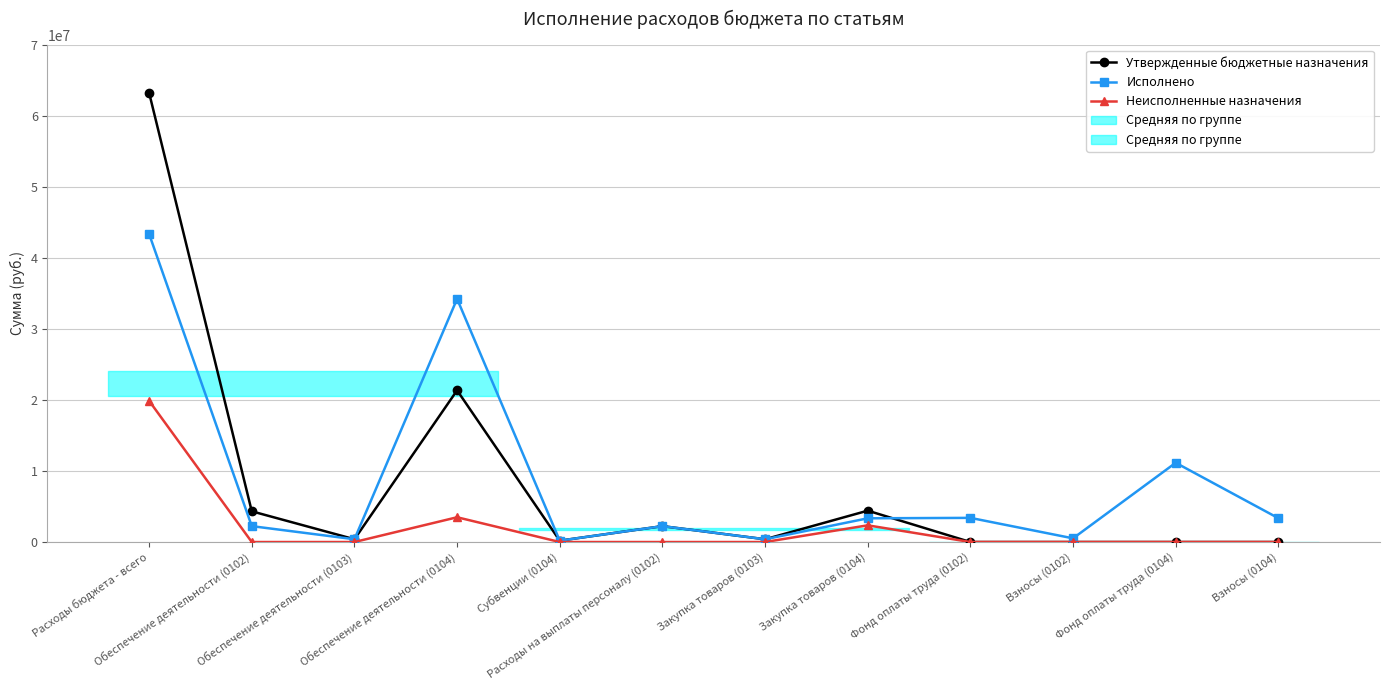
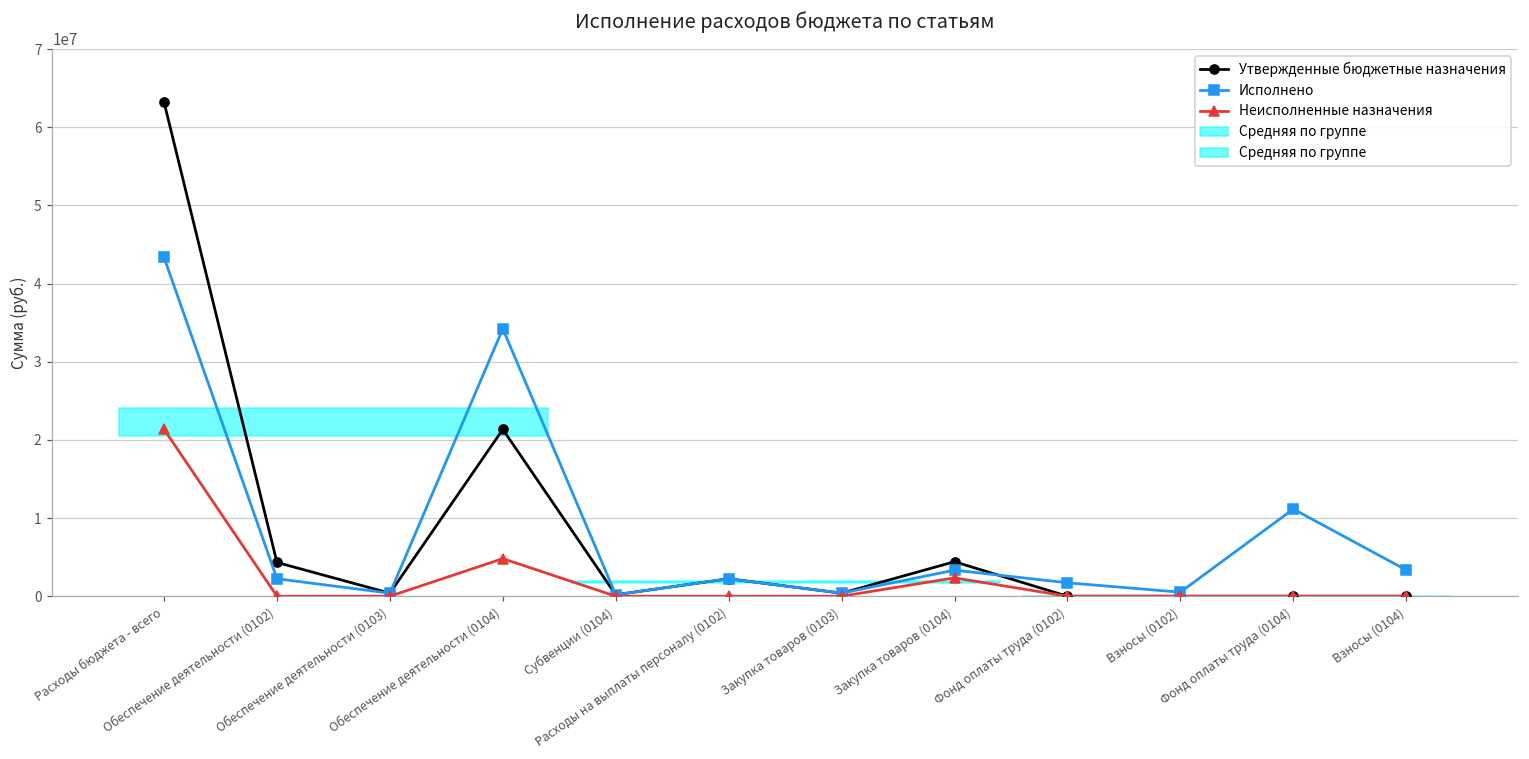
Неисполненные назначения, Расходы бюджета - всего: 20000000 -> 21000000
Неисполненные назначения, Обеспечение деятельности (0104): 3000000 -> 5000000
Исполнено, Фонд оплаты труда (0102): 3000000 -> 2000000
